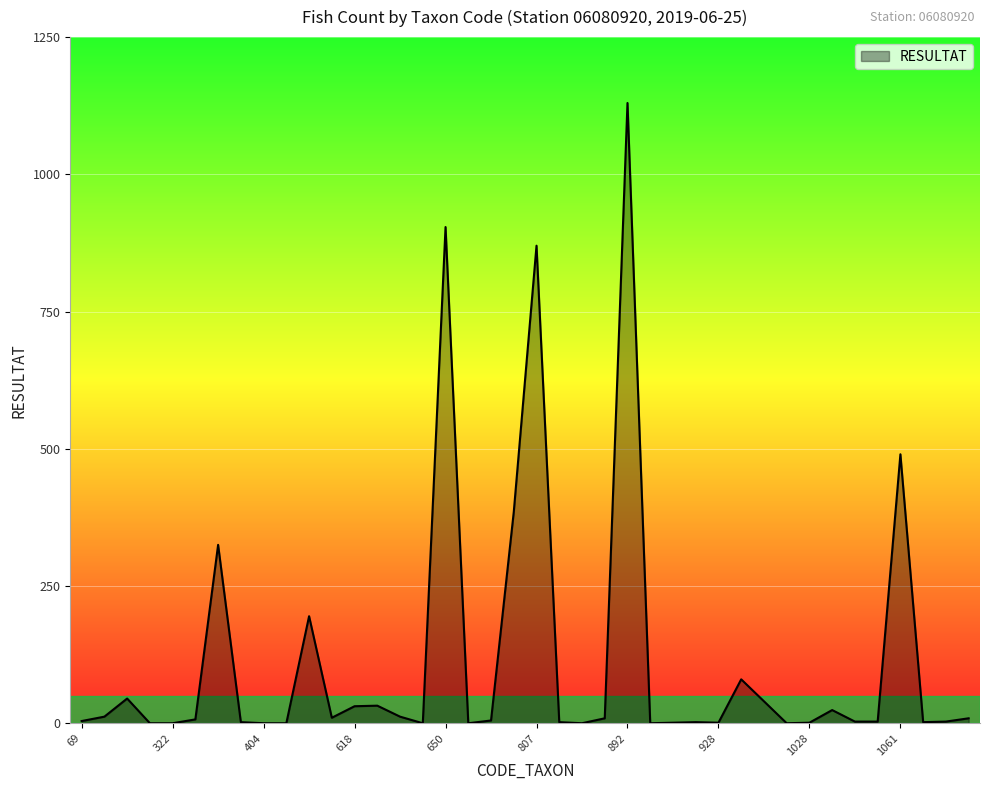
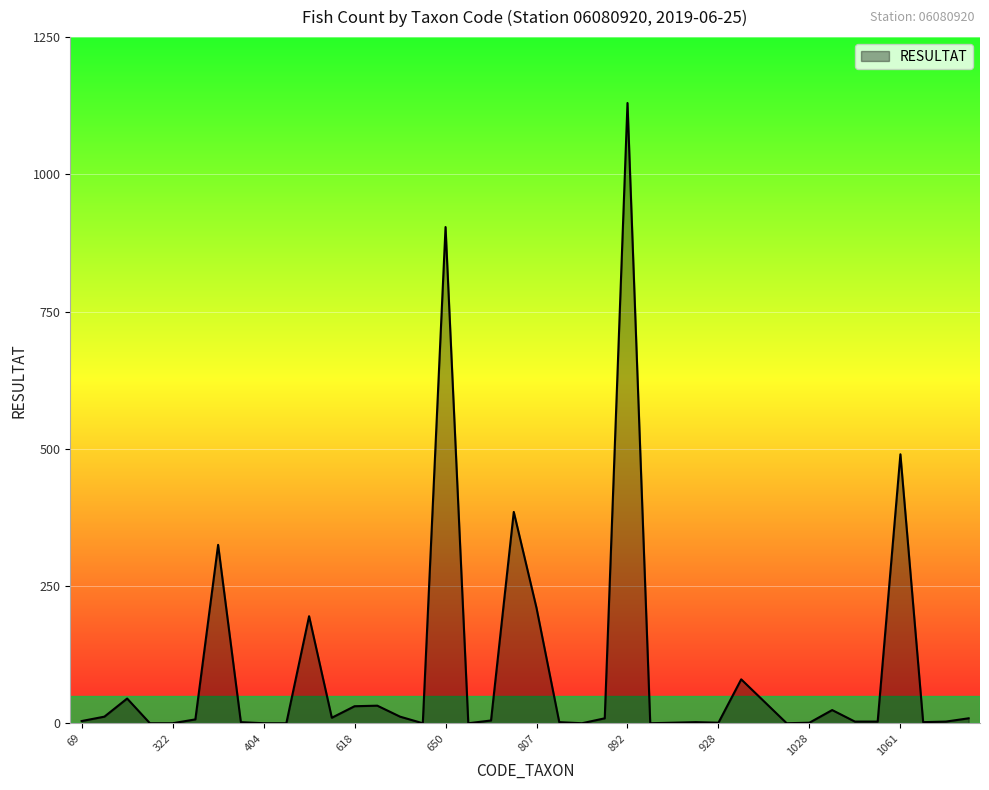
807: 870 -> 210
